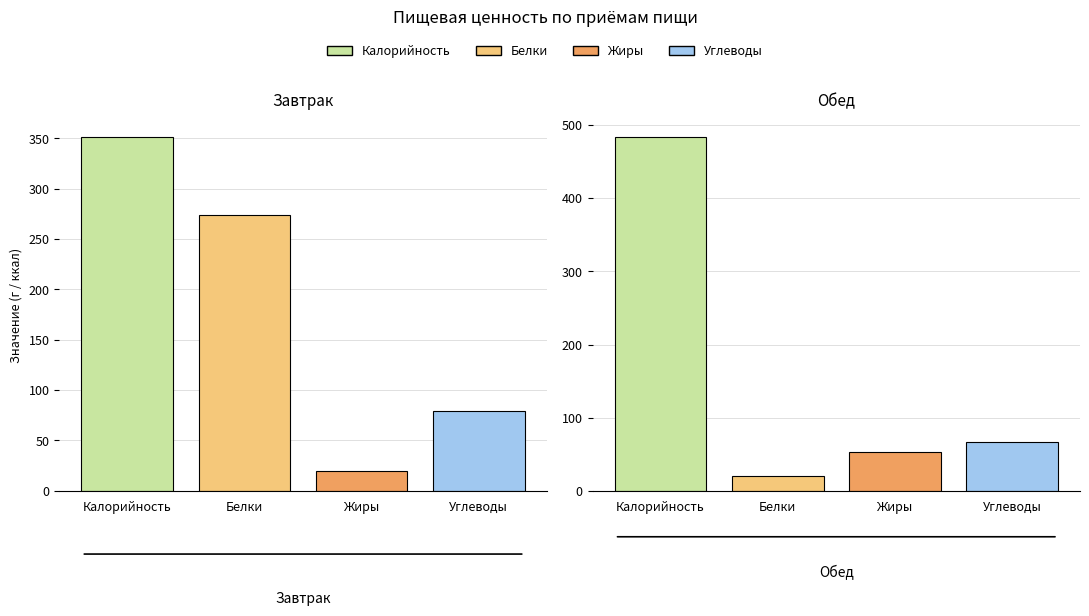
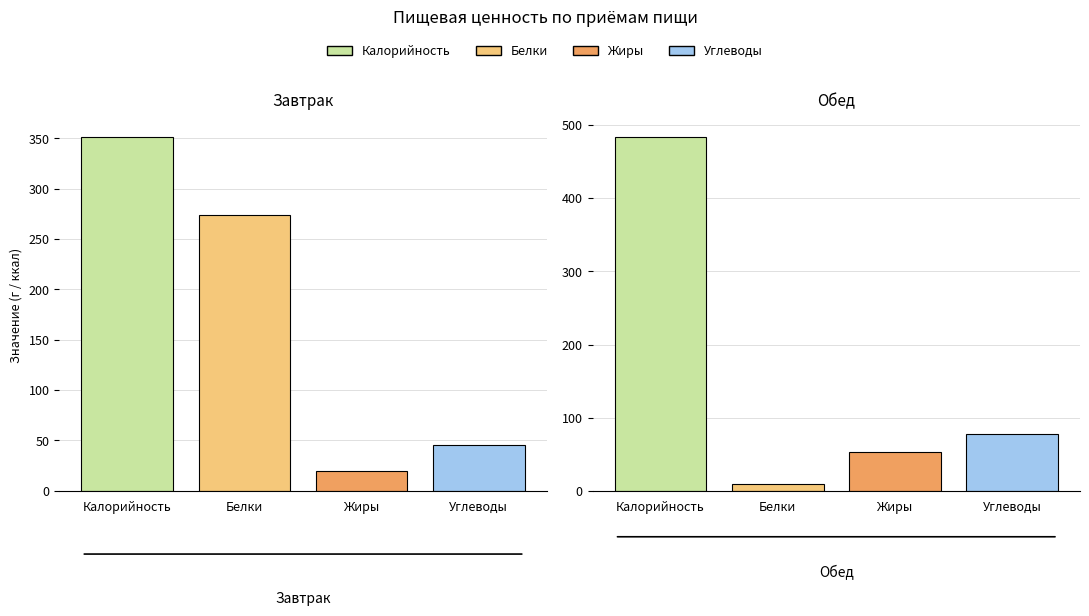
Завтрак, Углеводы: 79 -> 46
Обед, Белки: 20 -> 10
Обед, Углеводы: 70 -> 80
